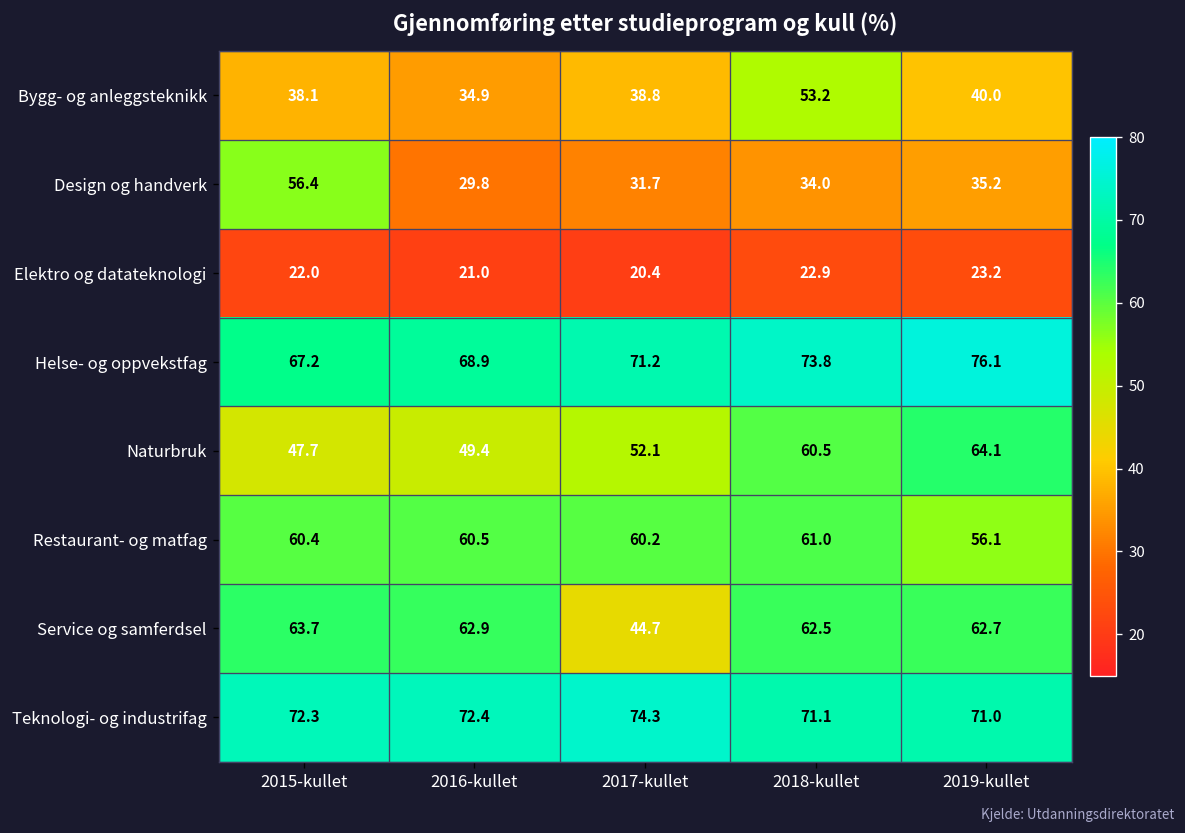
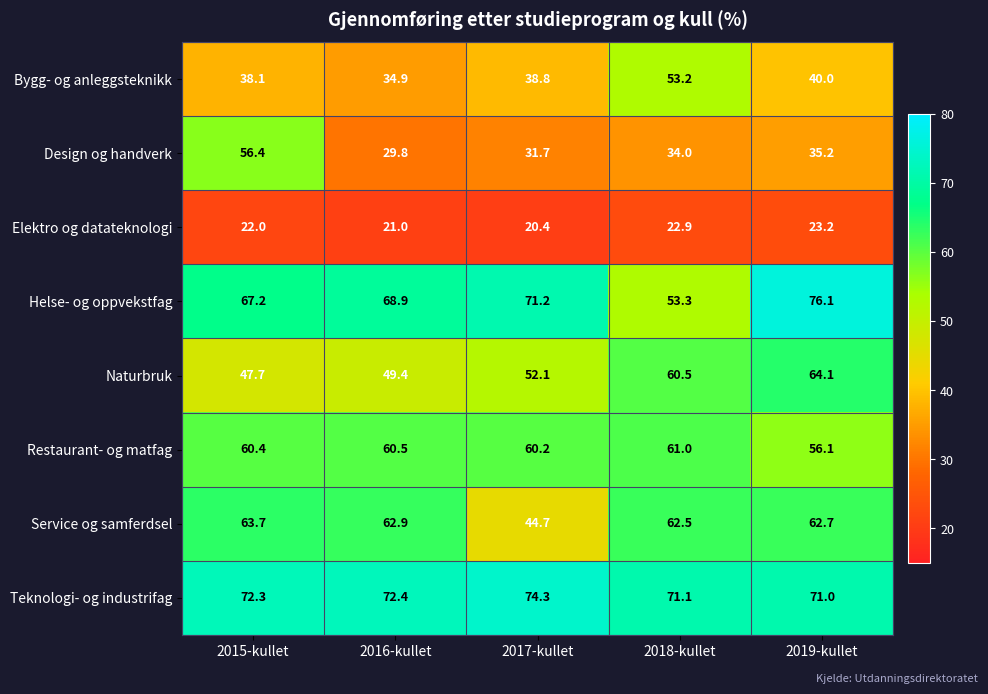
Helse- og oppvekstfag, 2018-kullet: 73.8 -> 53.3
